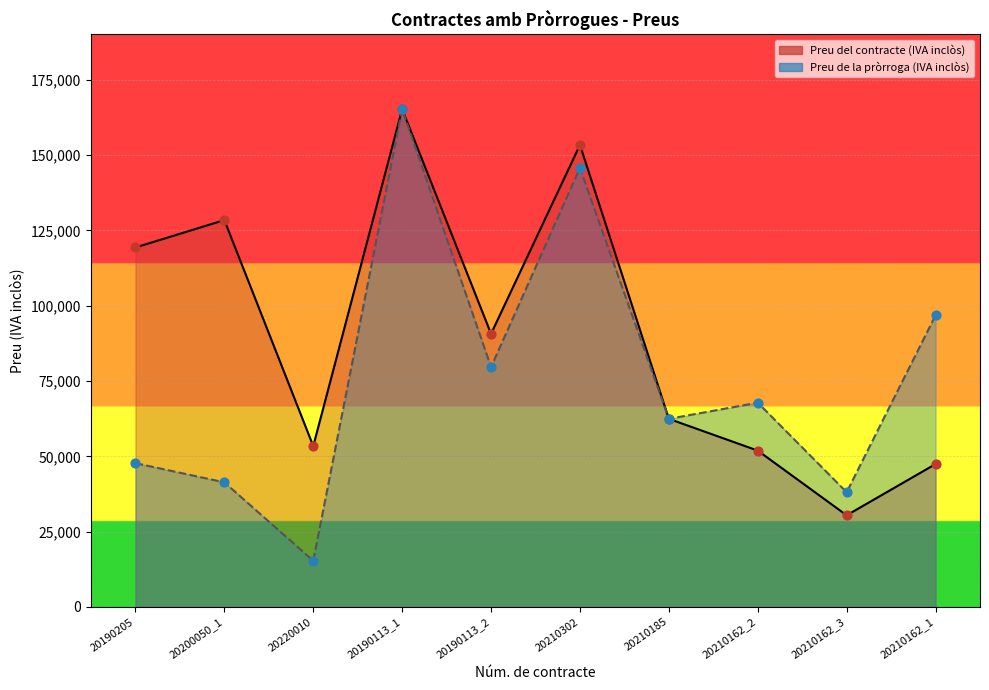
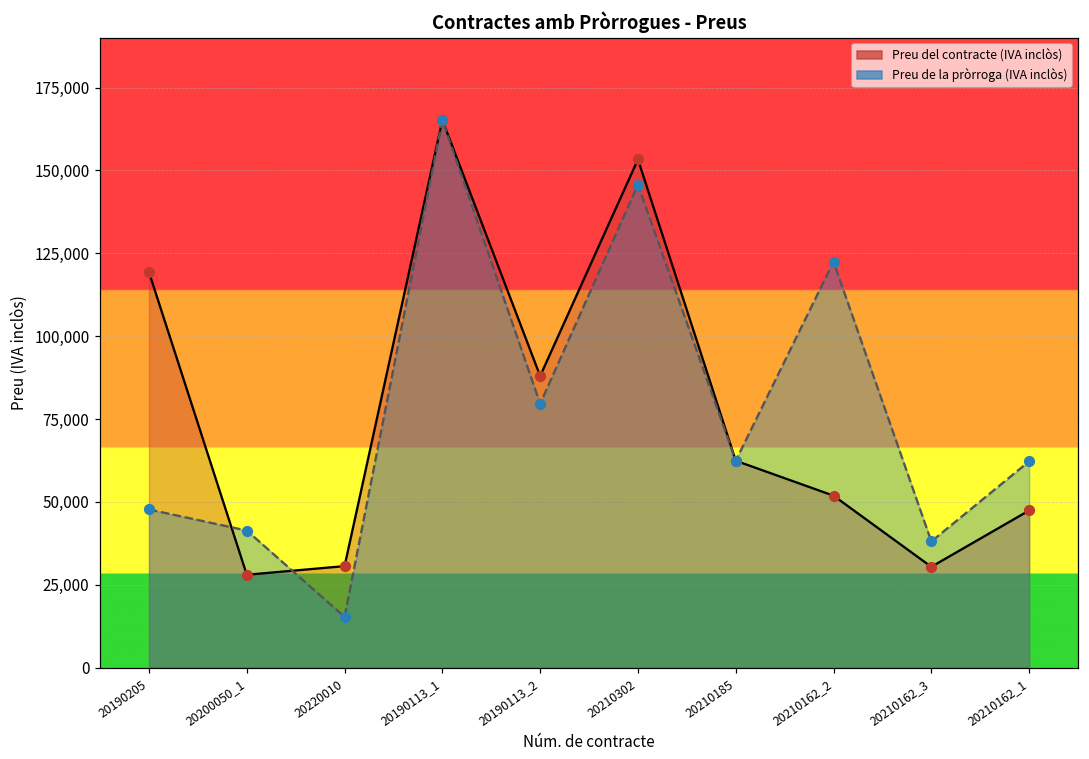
Preu del contracte (IVA inclòs), 20200050_1: 128,000 -> 28,000
Preu del contracte (IVA inclòs), 20220010: 53,000 -> 31,000
Preu del contracte (IVA inclòs), 20190113_2: 91,000 -> 88,000
Preu de la pròrroga (IVA inclòs), 20210162_2: 68,000 -> 122,000
Preu de la pròrroga (IVA inclòs), 20210162_1: 97,000 -> 62,000
